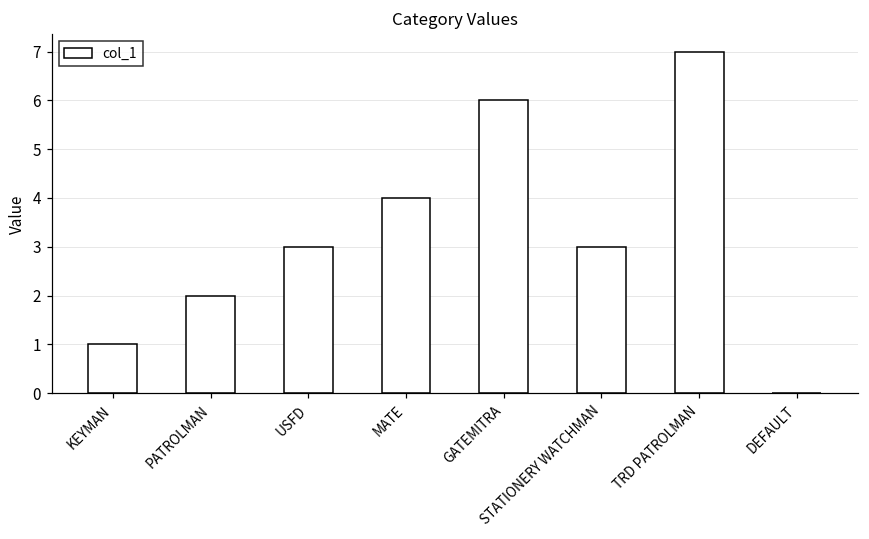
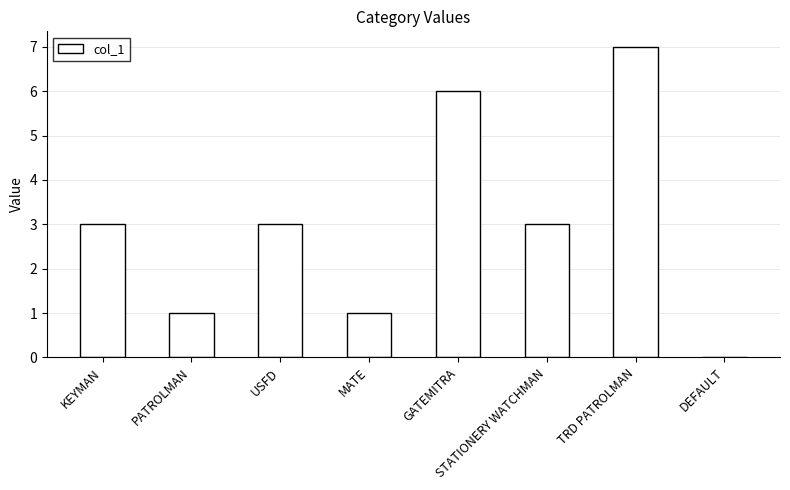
KEYMAN: 1 -> 3
PATROLMAN: 2 -> 1
MATE: 4 -> 1
